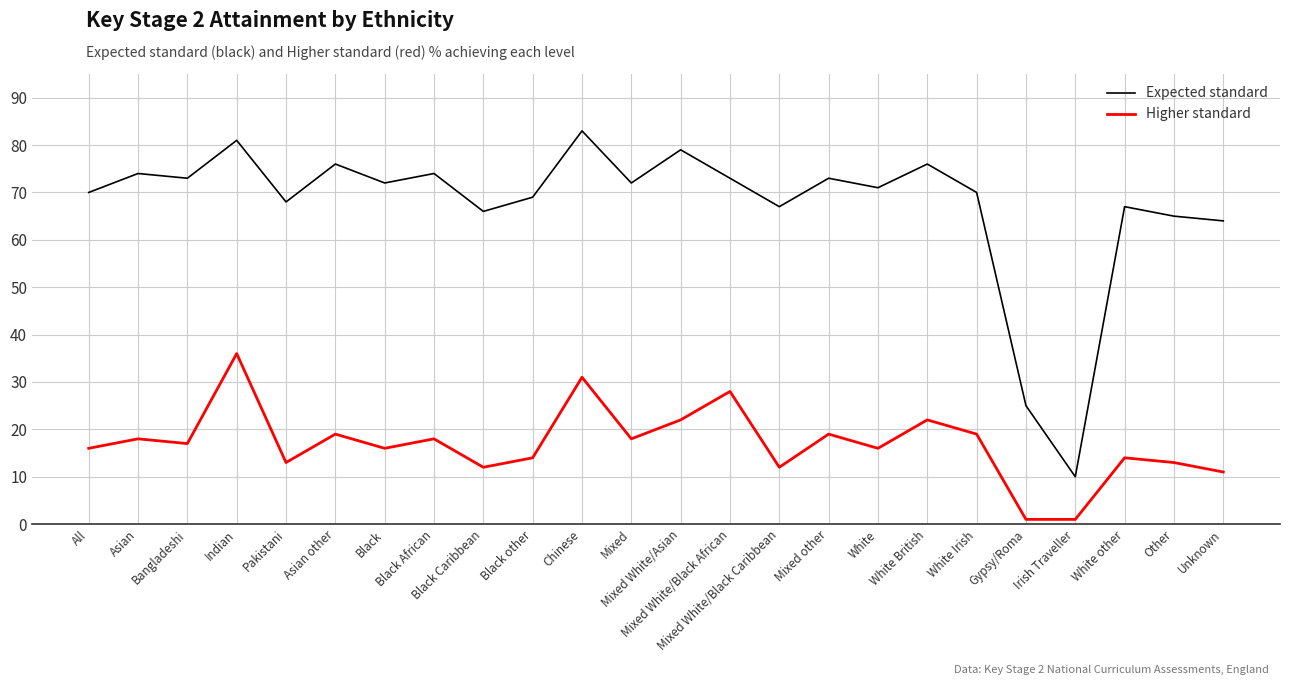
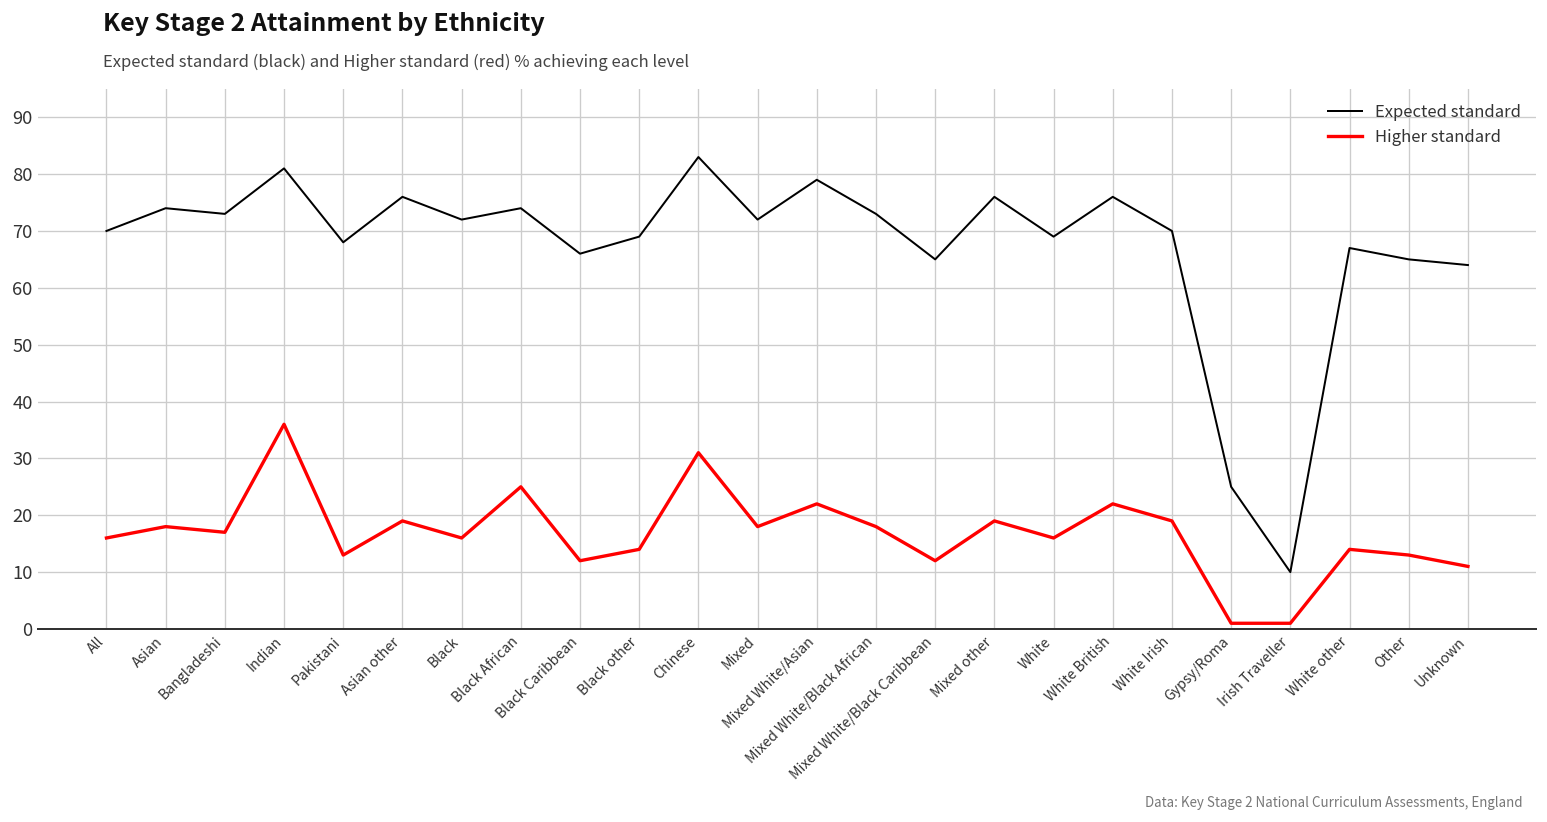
Higher standard, Black African: 18 -> 25
Higher standard, Mixed White/Black African: 28 -> 18
Expected standard, Mixed White/Black Caribbean: 67 -> 65
Expected standard, Mixed other: 73 -> 76
Expected standard, White: 71 -> 69
